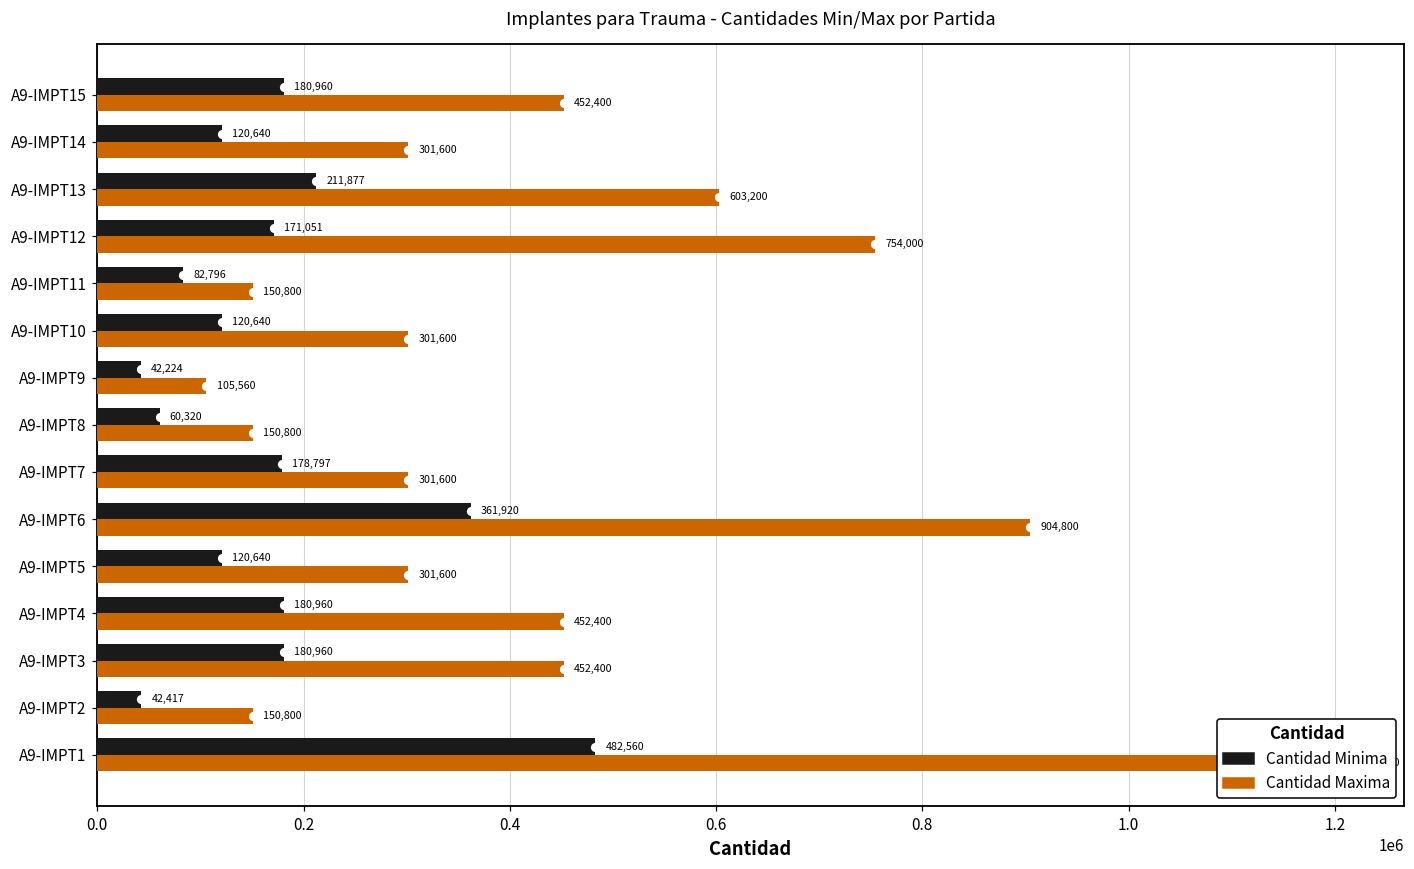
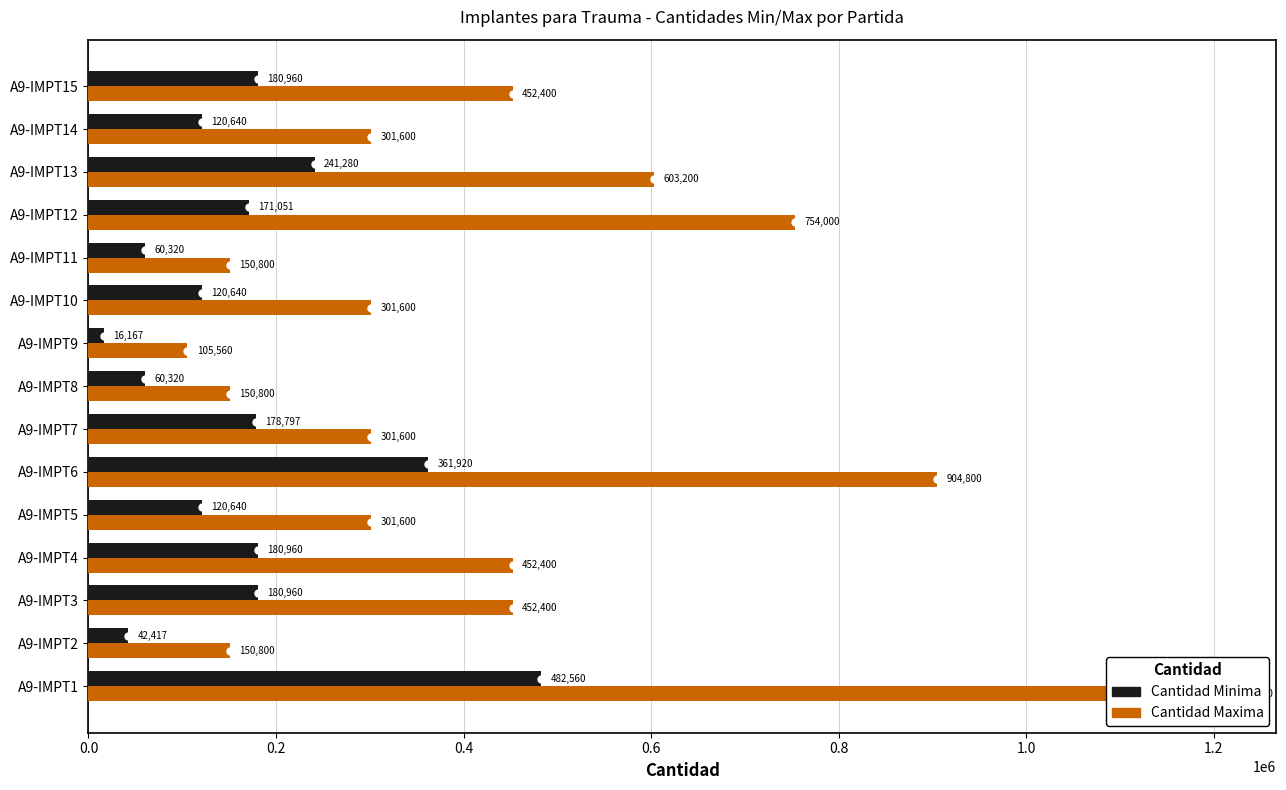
Cantidad Minima, A9-IMPT13: 211,877 -> 241,280
Cantidad Minima, A9-IMPT11: 82,796 -> 60,320
Cantidad Minima, A9-IMPT9: 42,224 -> 16,167
